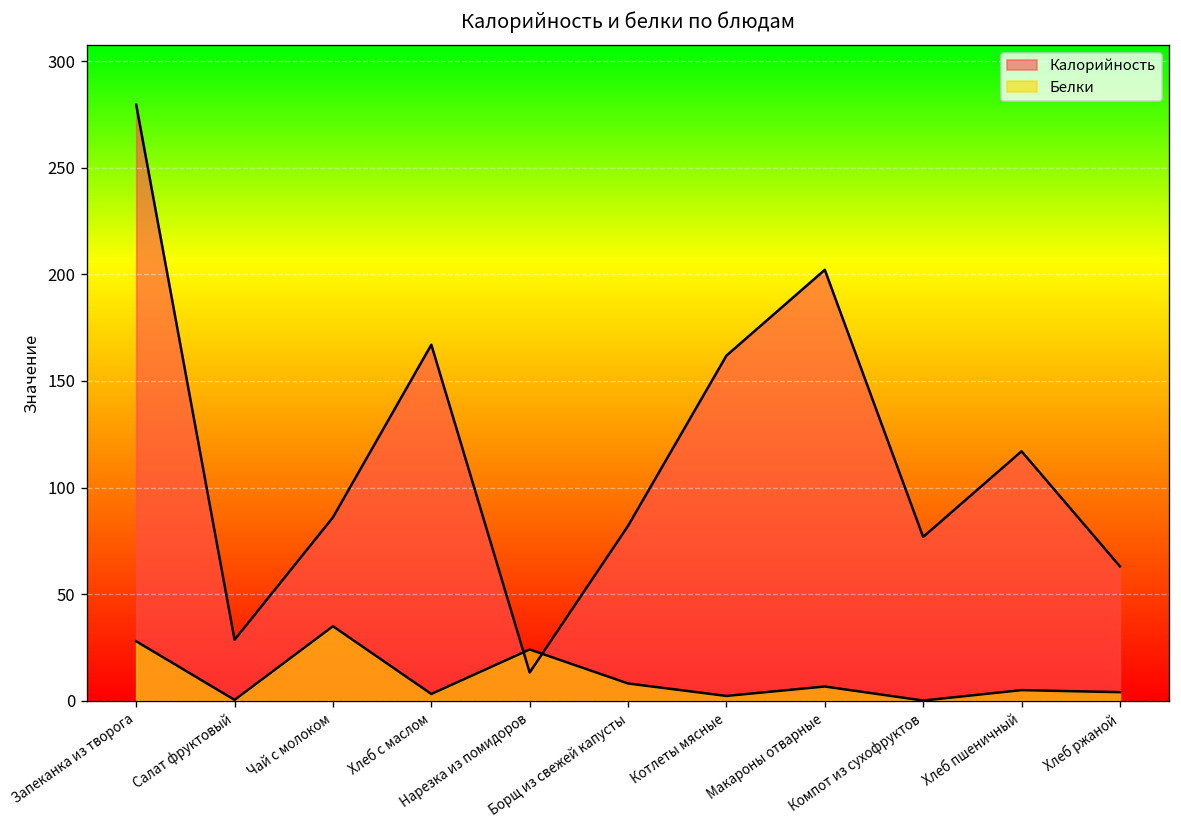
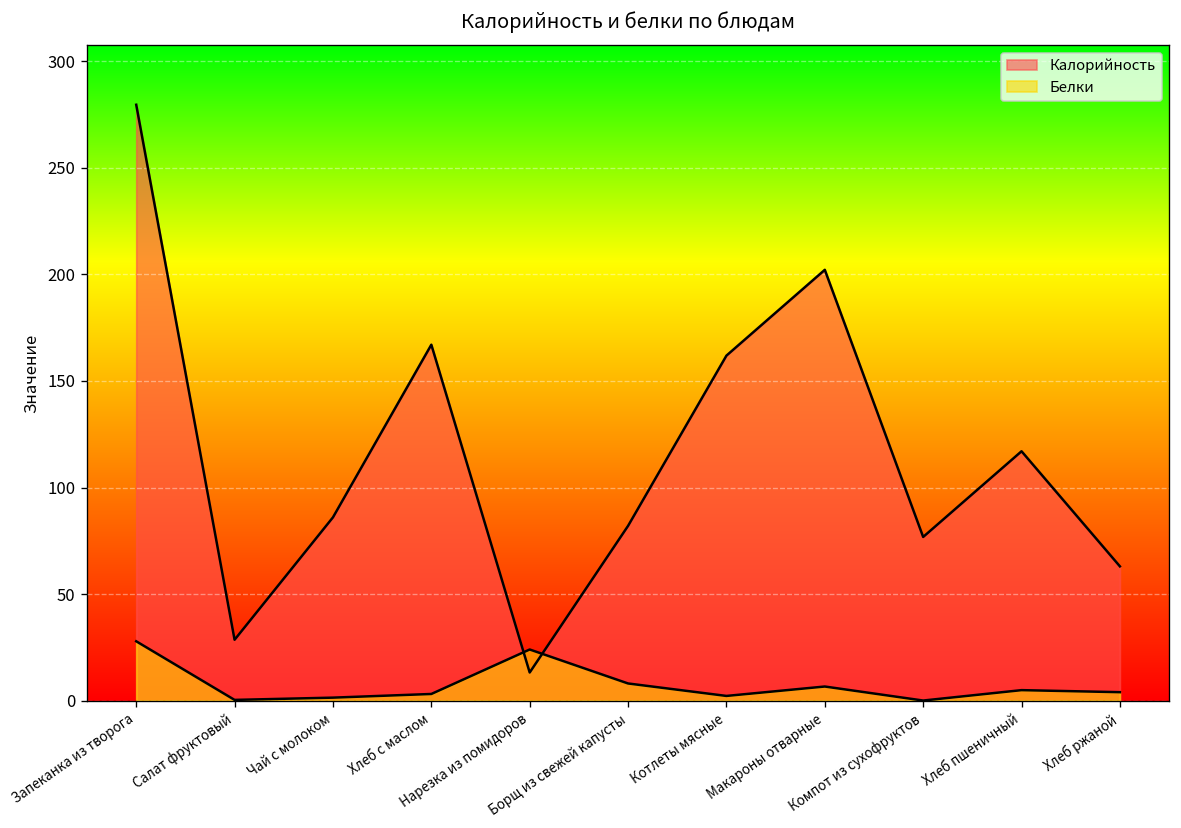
Белки, Чай с молоком: 35 -> 1
